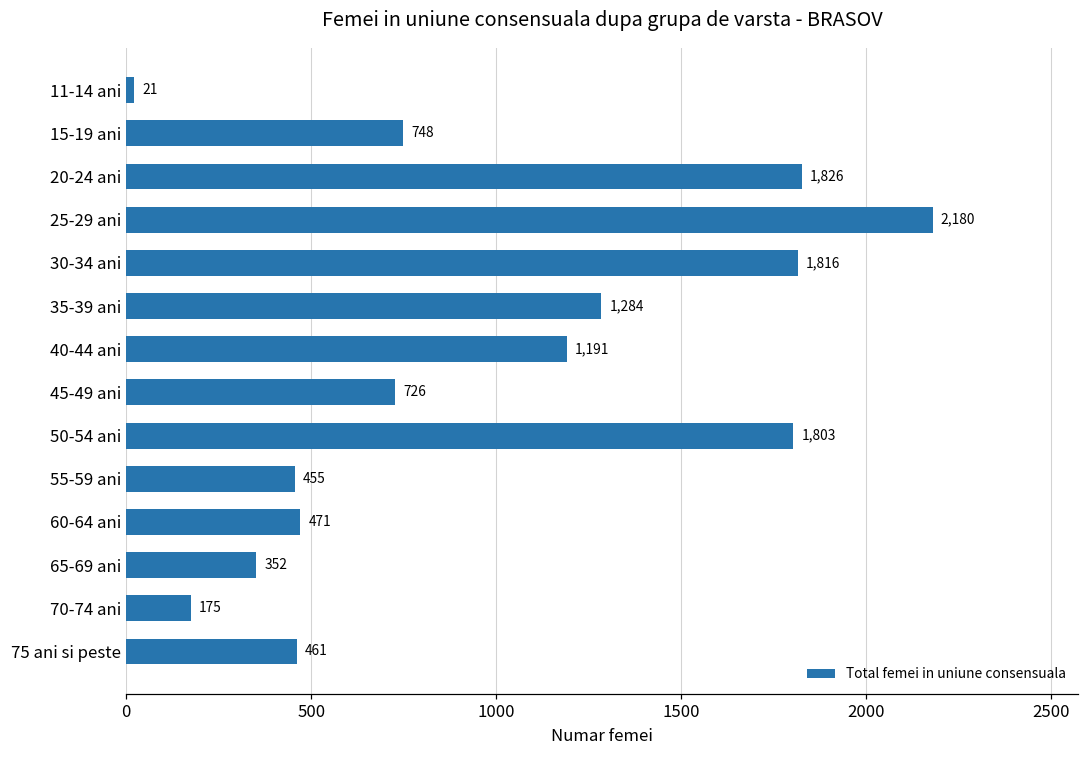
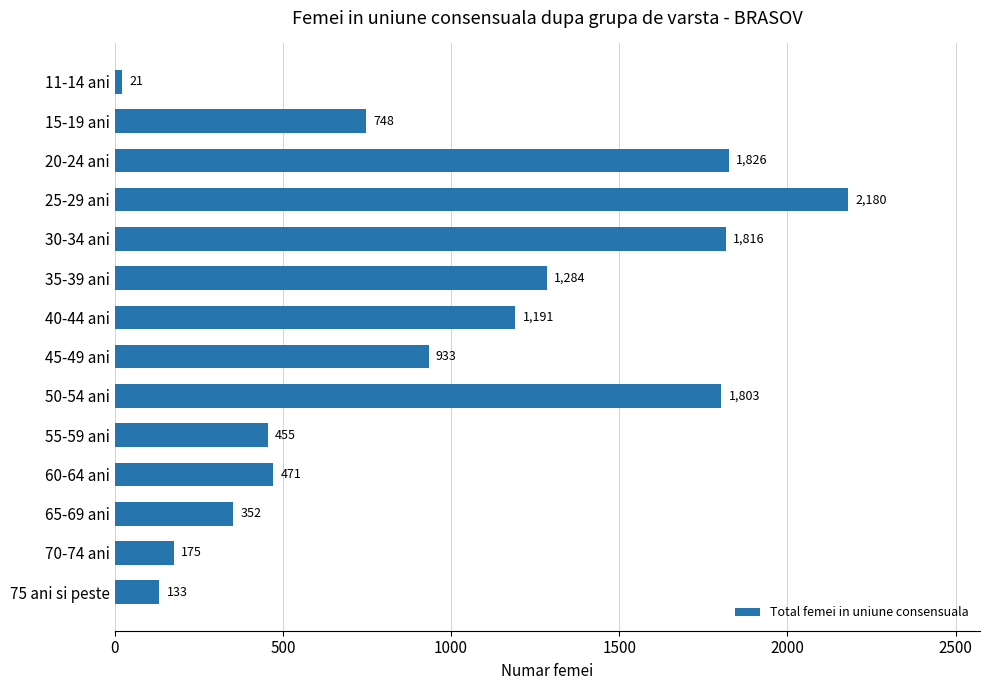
45-49 ani: 726 -> 933
75 ani si peste: 461 -> 133
